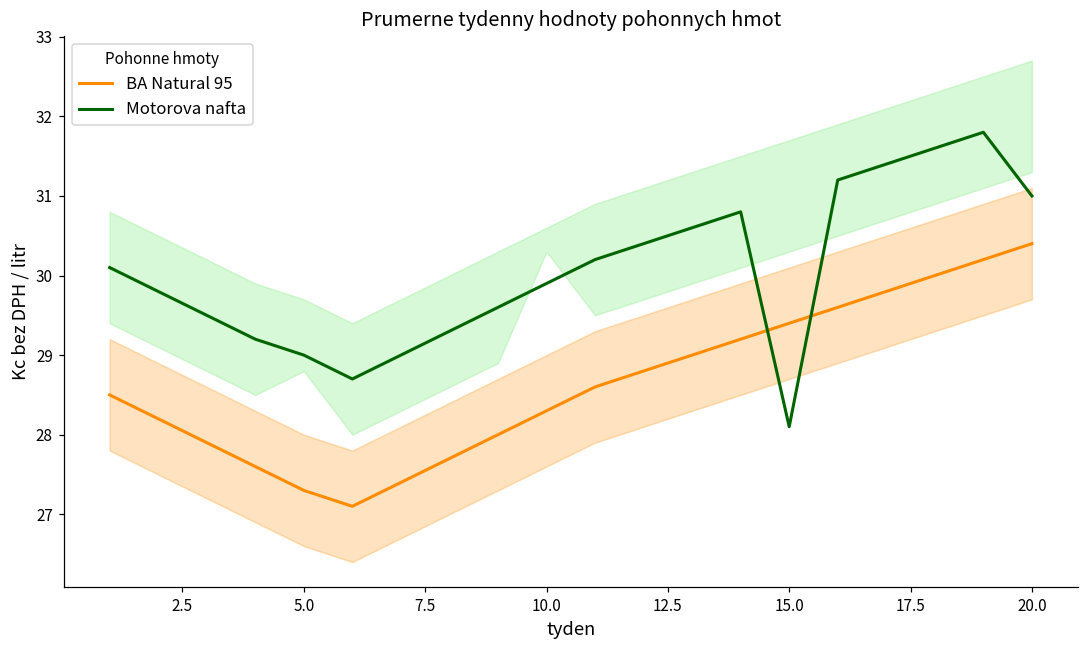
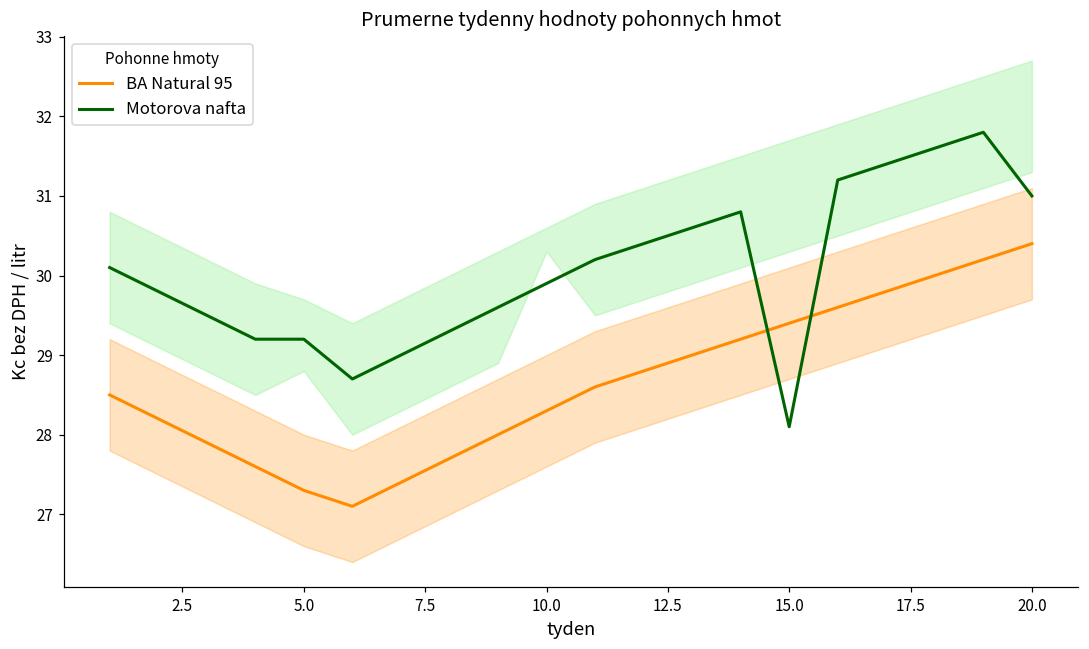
Motorova nafta, 5.0: 29.0 -> 29.2
